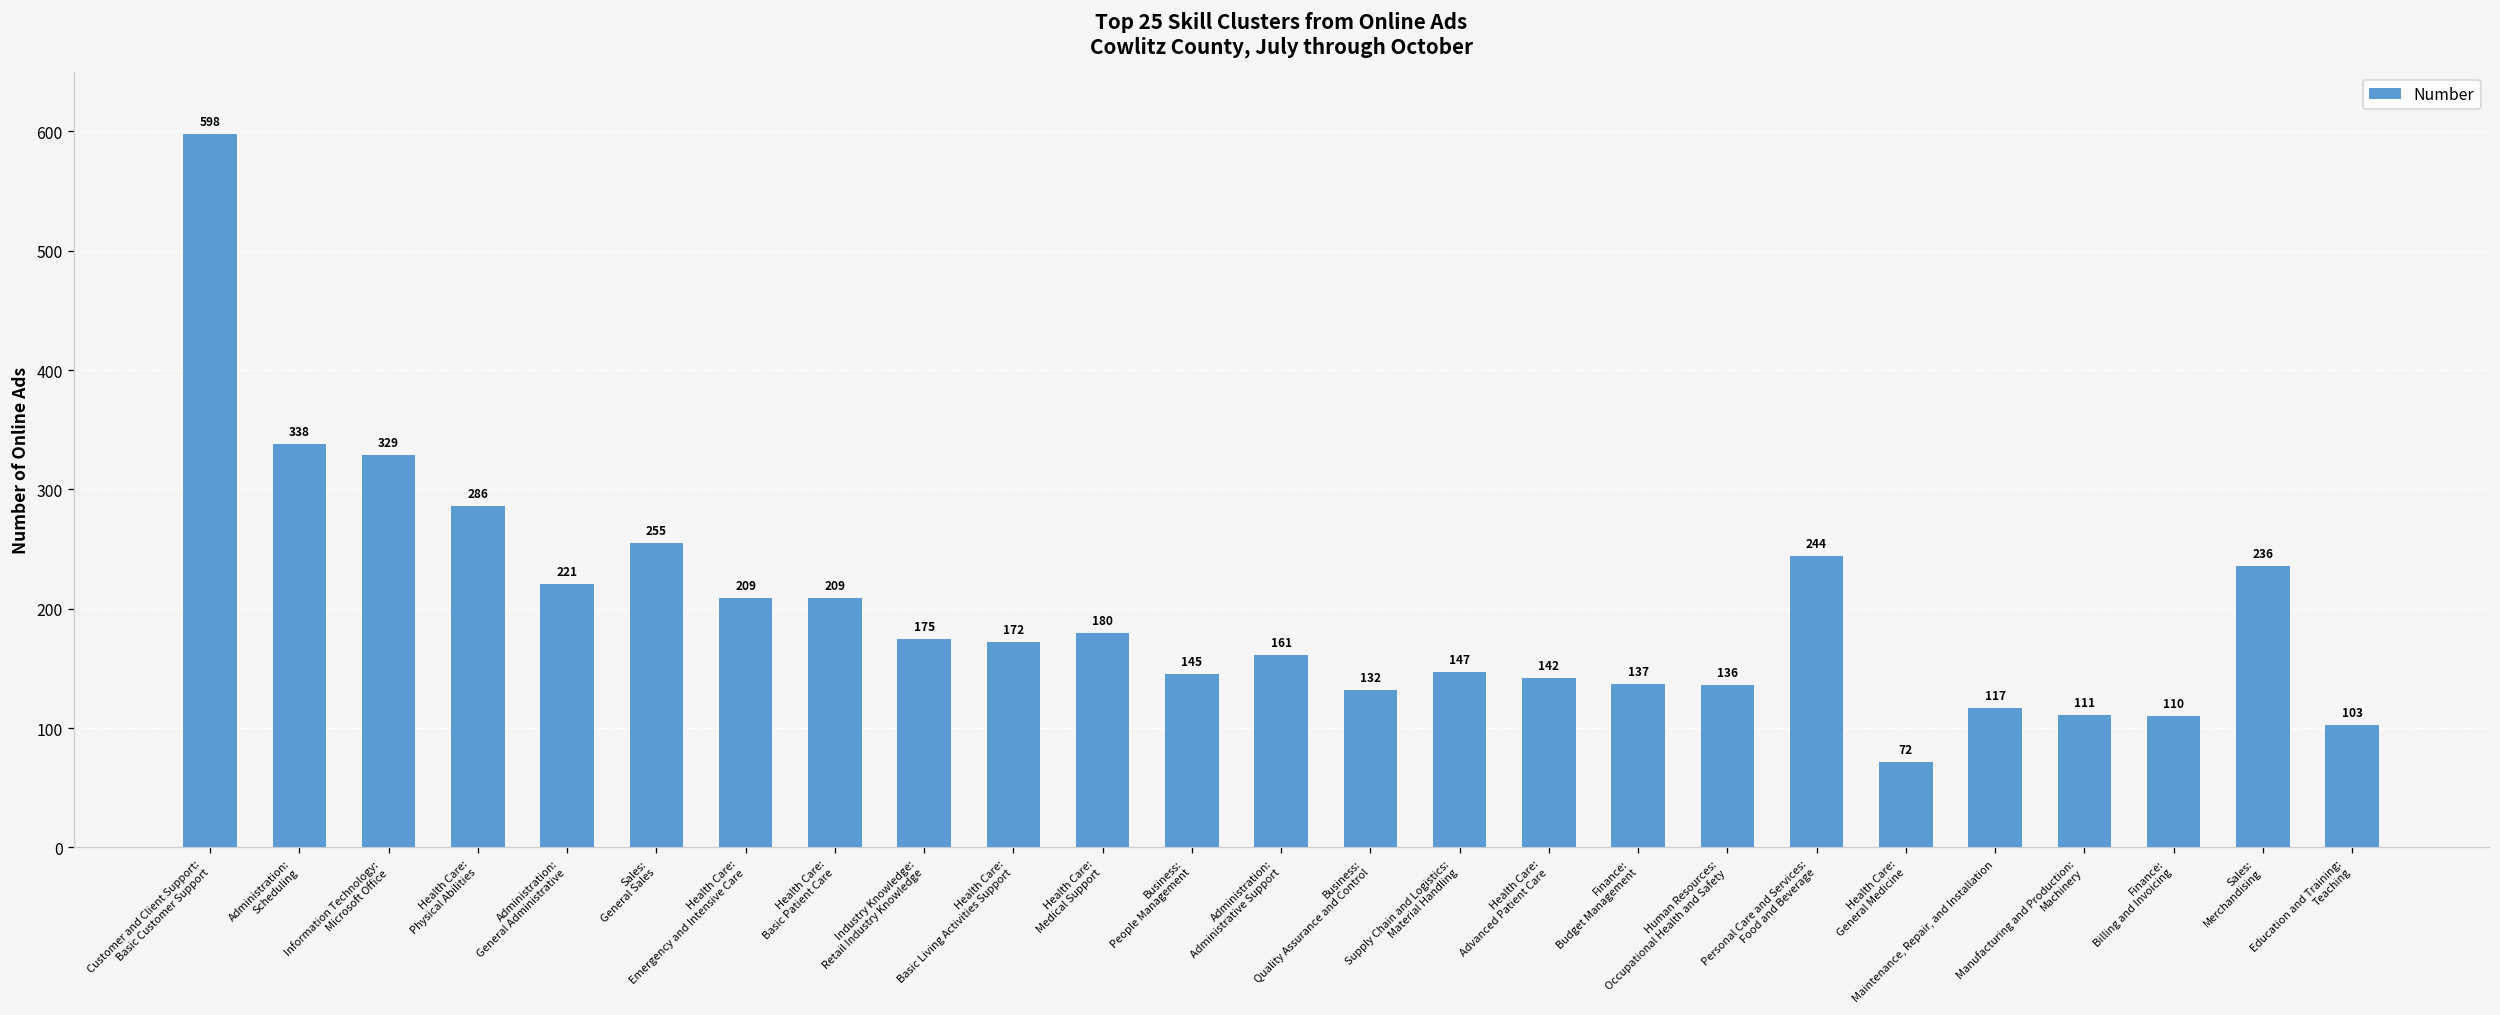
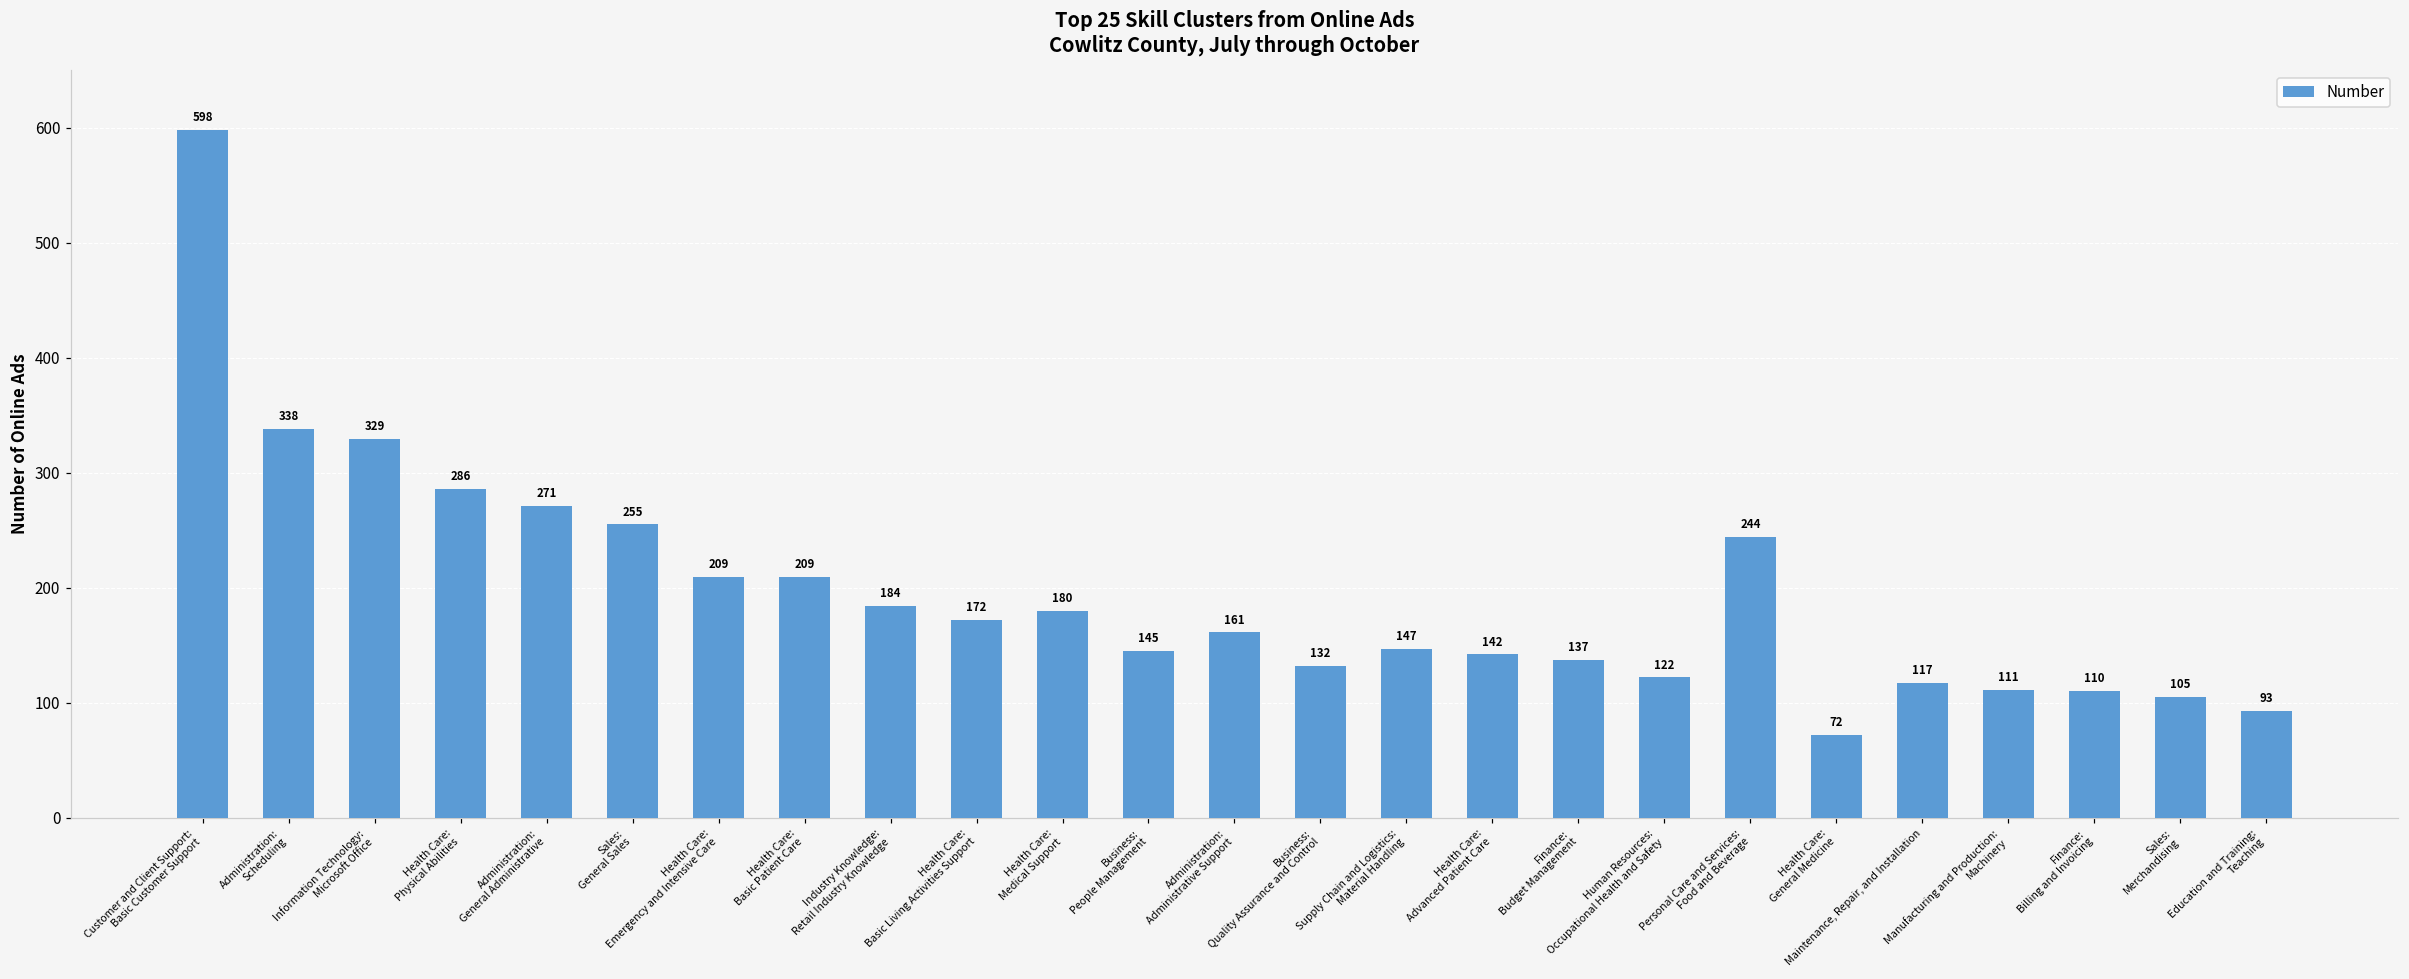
Administration: General Administrative: 221 -> 271
Industry Knowledge: Retail Industry Knowledge: 175 -> 184
Human Resources: Occupational Health and Safety: 136 -> 122
Sales: Merchandising: 236 -> 105
Education and Training: Teaching: 103 -> 93
